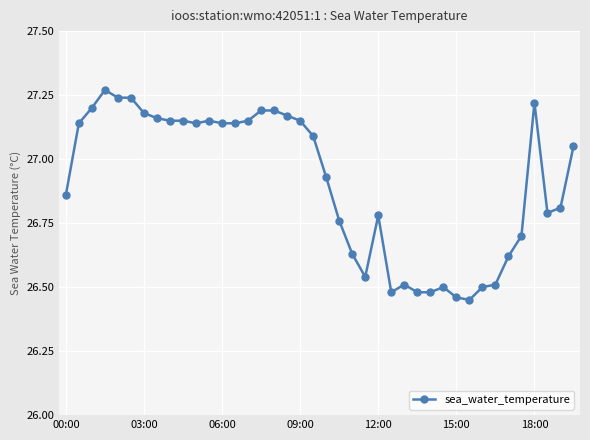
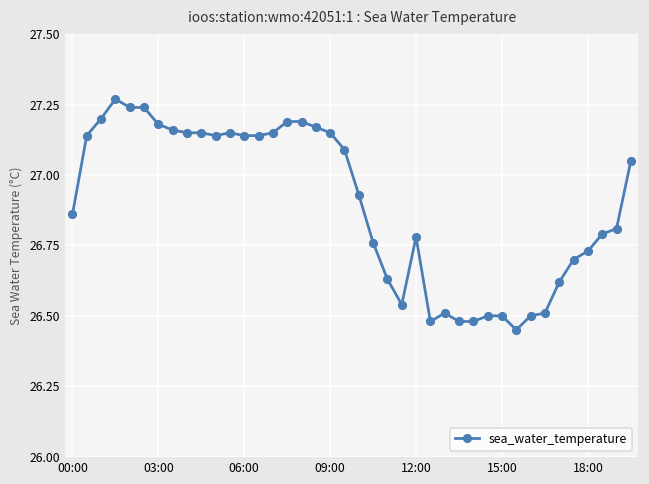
15:00: 26.46 -> 26.50
18:00: 27.22 -> 26.73
